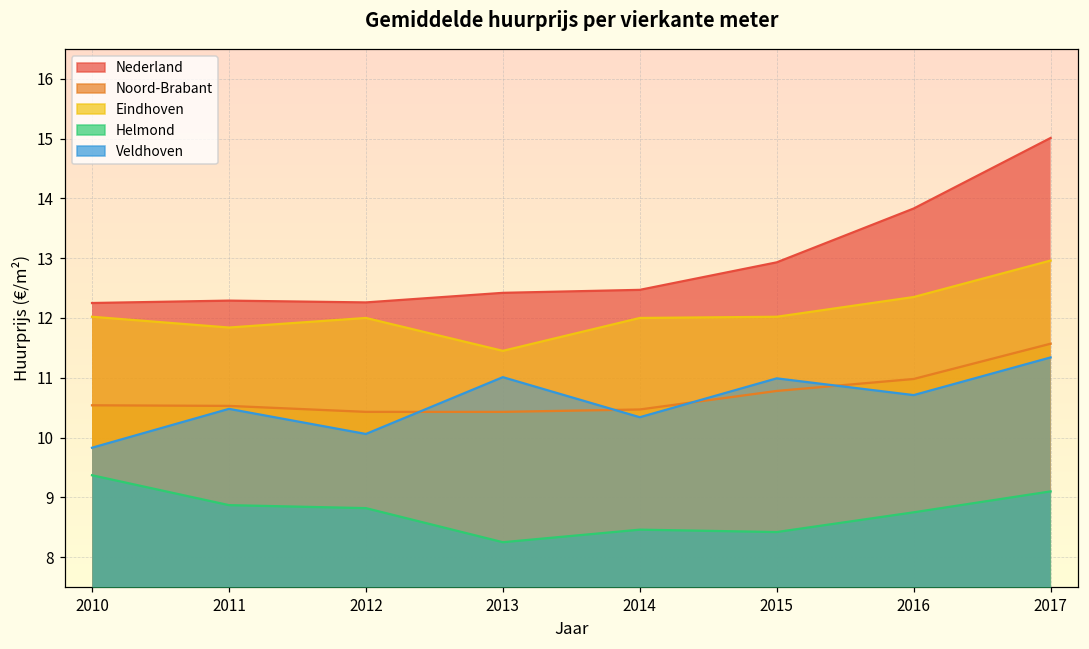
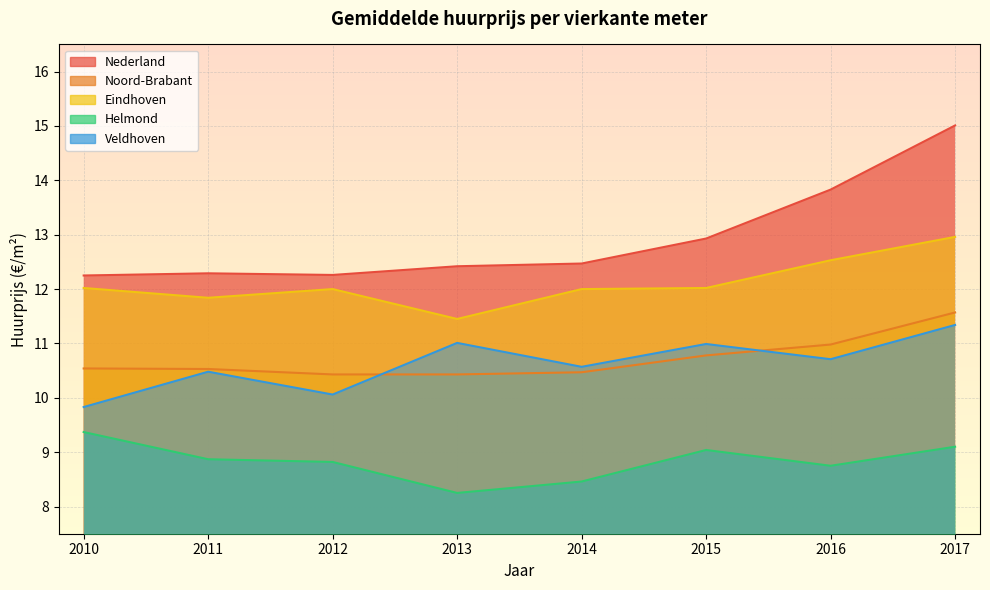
Veldhoven, 2014: 10.3 -> 10.6
Helmond, 2015: 8.4 -> 9.0
Eindhoven, 2016: 12.4 -> 12.5
